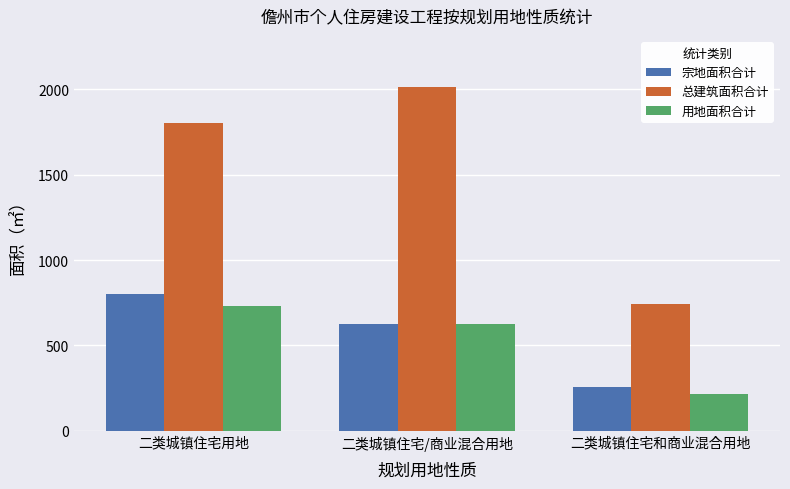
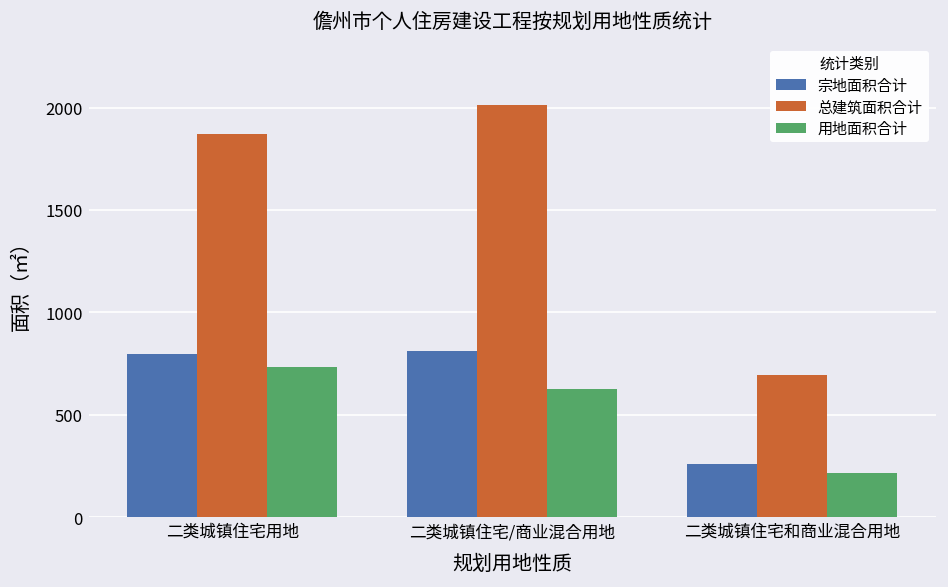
总建筑面积合计, 二类城镇住宅用地: 1800 -> 1870
宗地面积合计, 二类城镇住宅/商业混合用地: 630 -> 810
总建筑面积合计, 二类城镇住宅和商业混合用地: 740 -> 690
